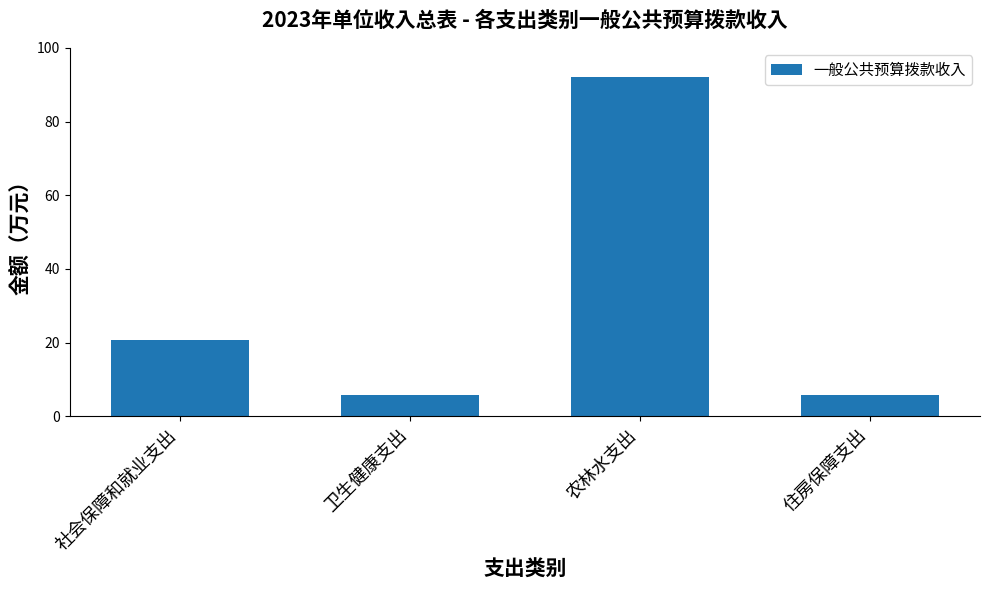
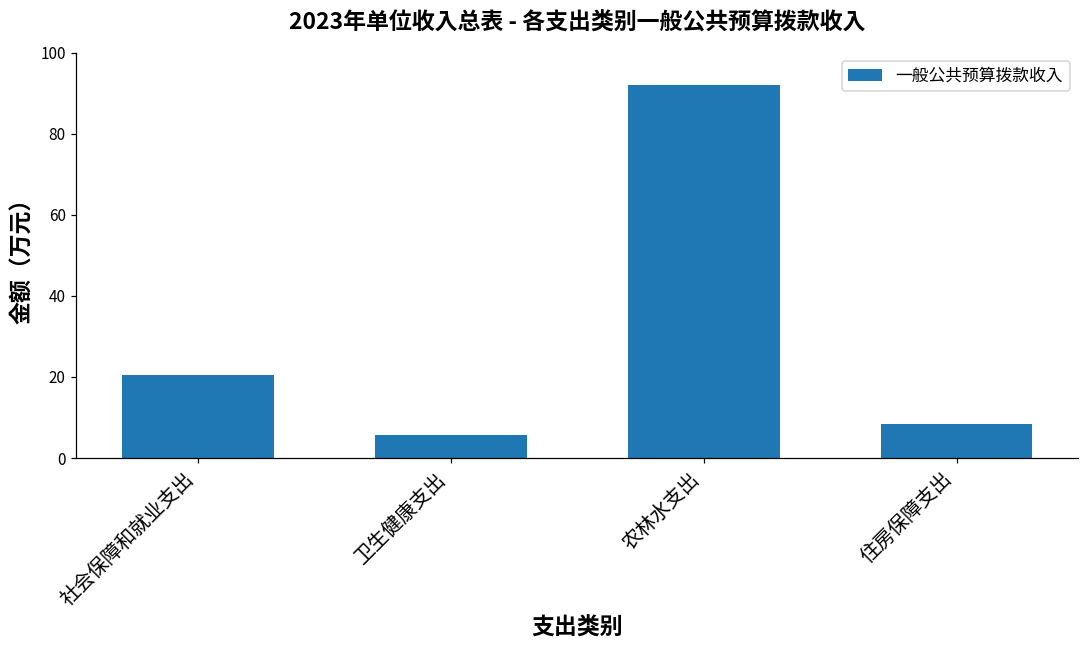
住房保障支出: 6 -> 8
